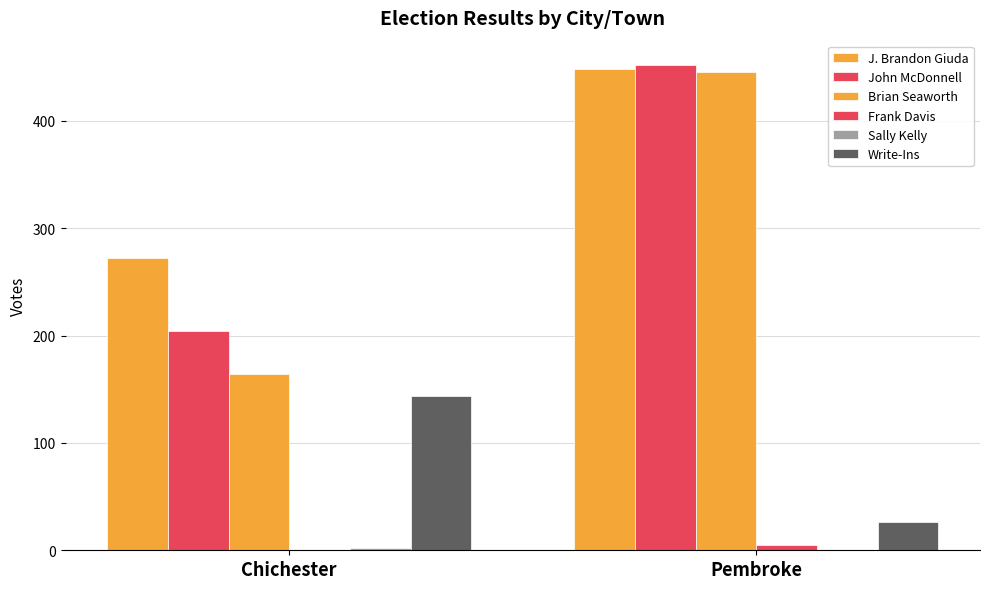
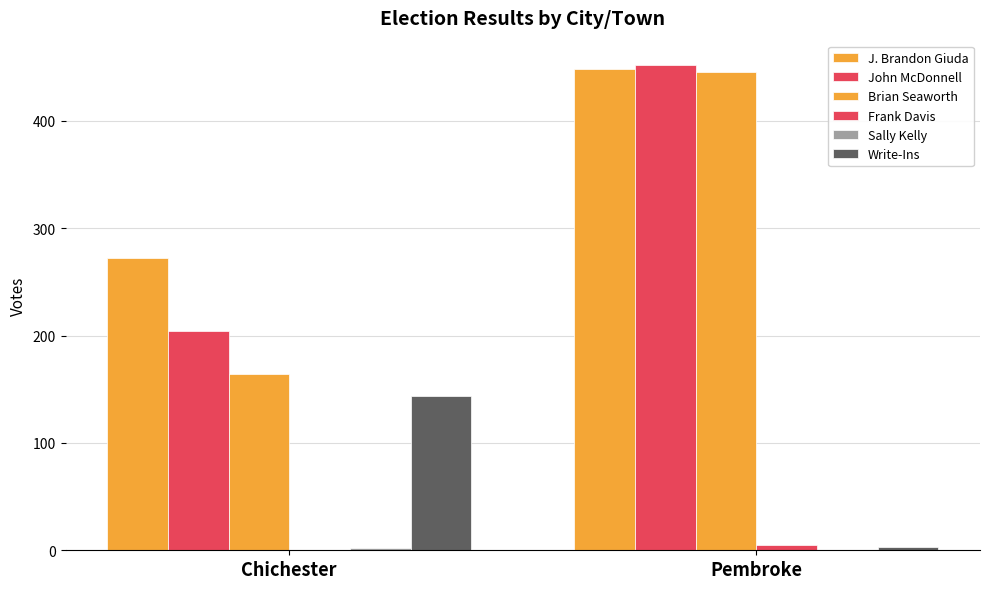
Write-Ins, Pembroke: 26 -> 3
